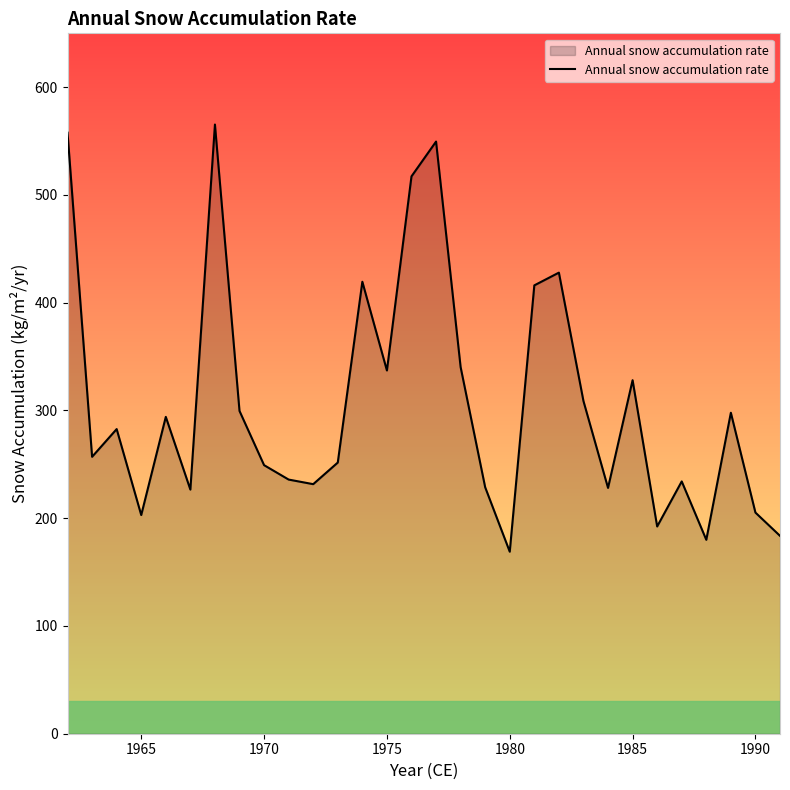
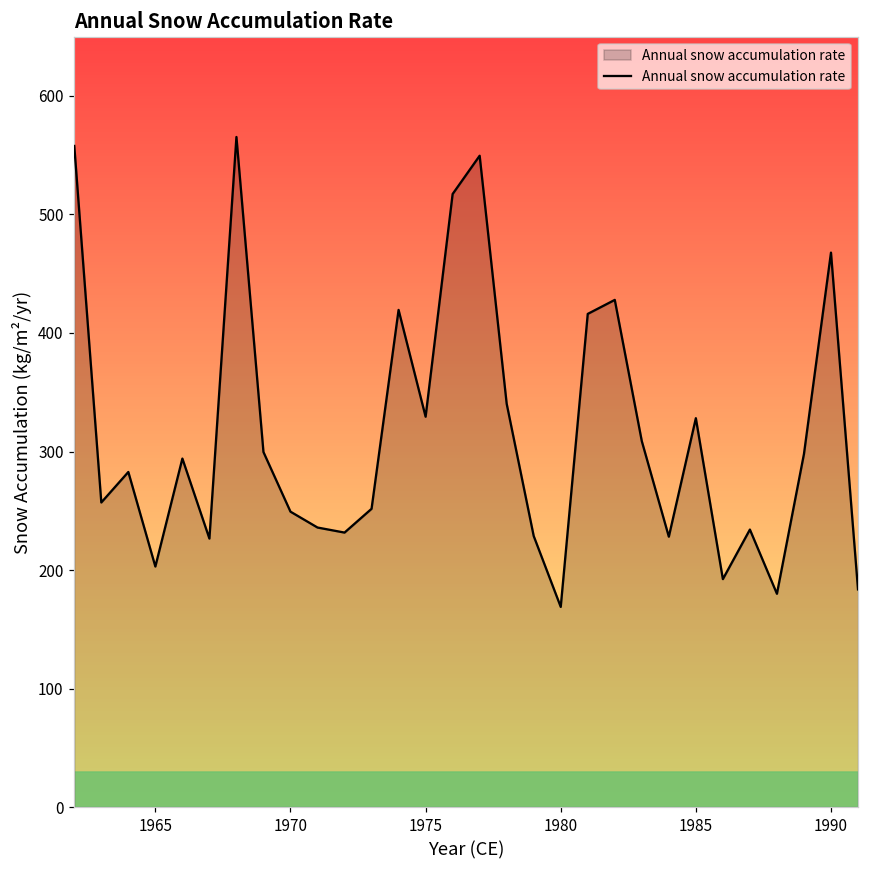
1975: 337 -> 329
1990: 205 -> 468
